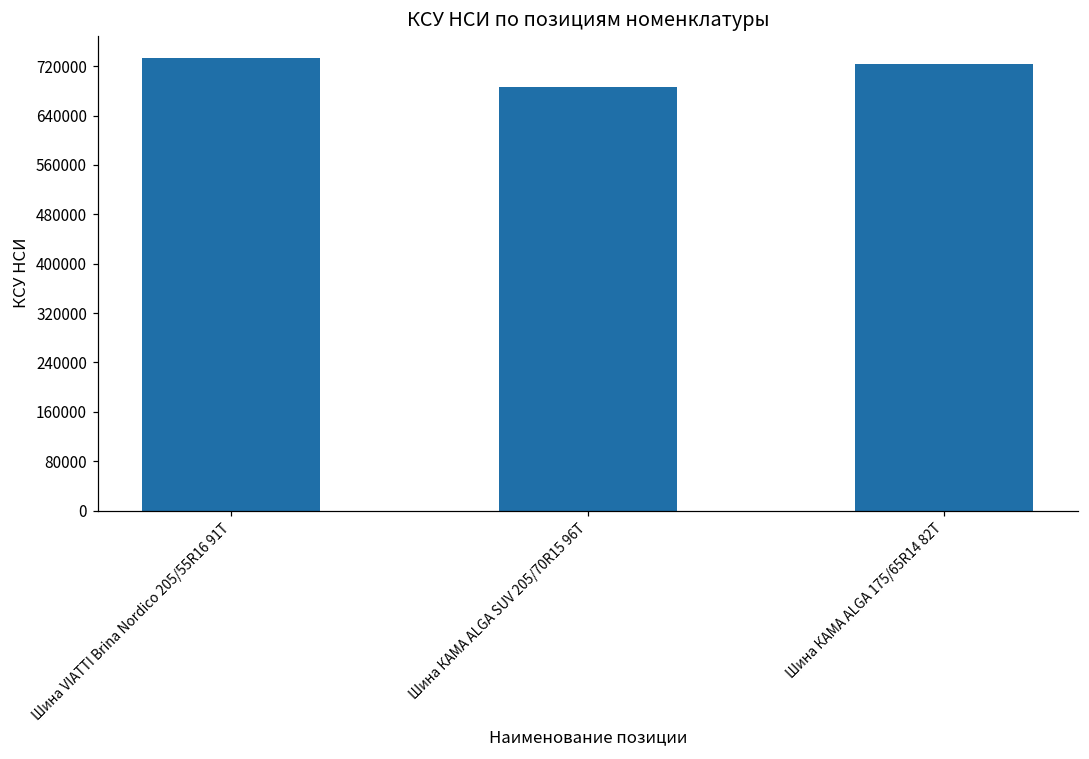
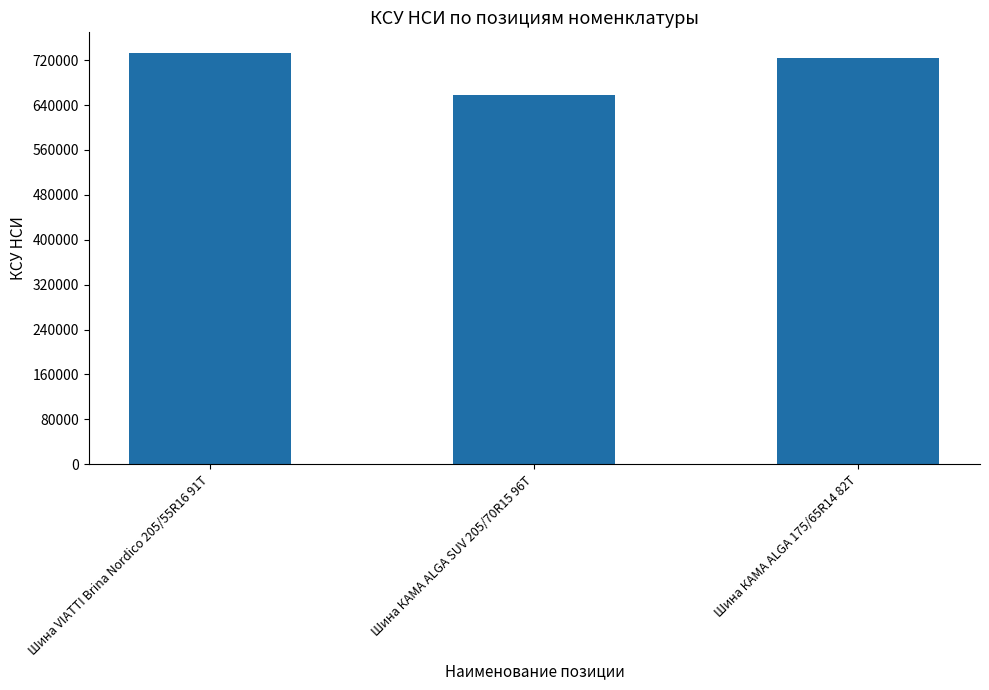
Шина КАМА ALGA SUV 205/70R15 96T: 690000 -> 660000
